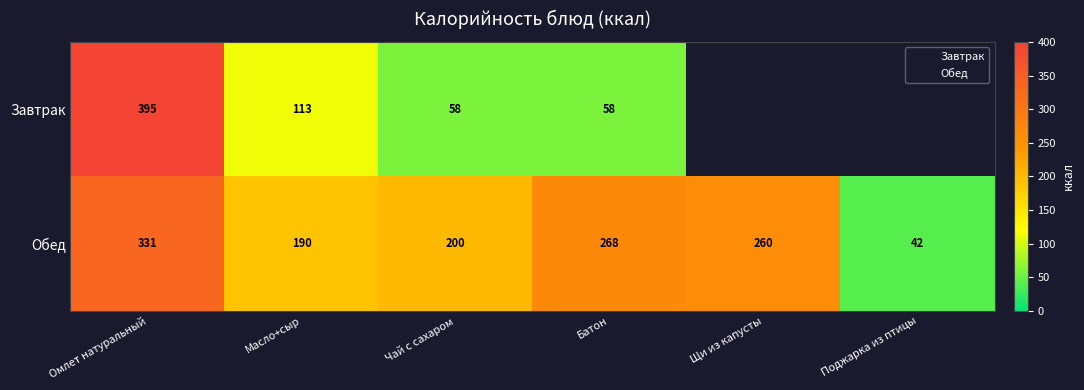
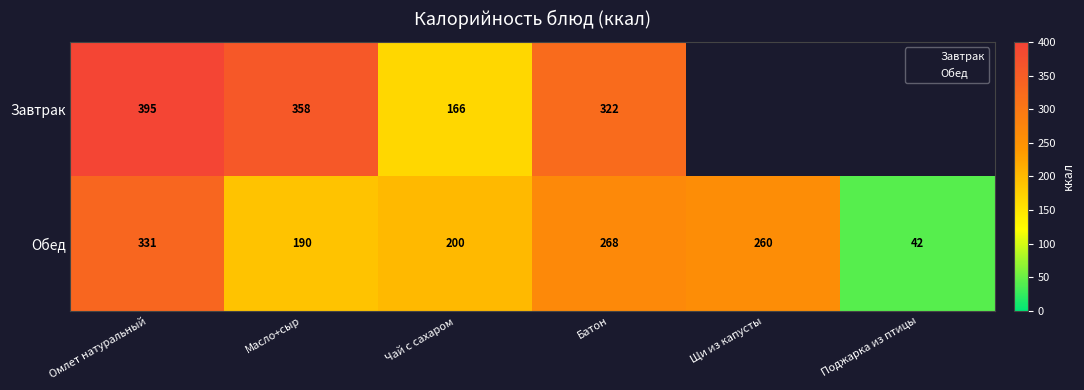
Завтрак, Масло+сыр: 113 -> 358
Завтрак, Чай с сахаром: 58 -> 166
Завтрак, Батон: 58 -> 322
